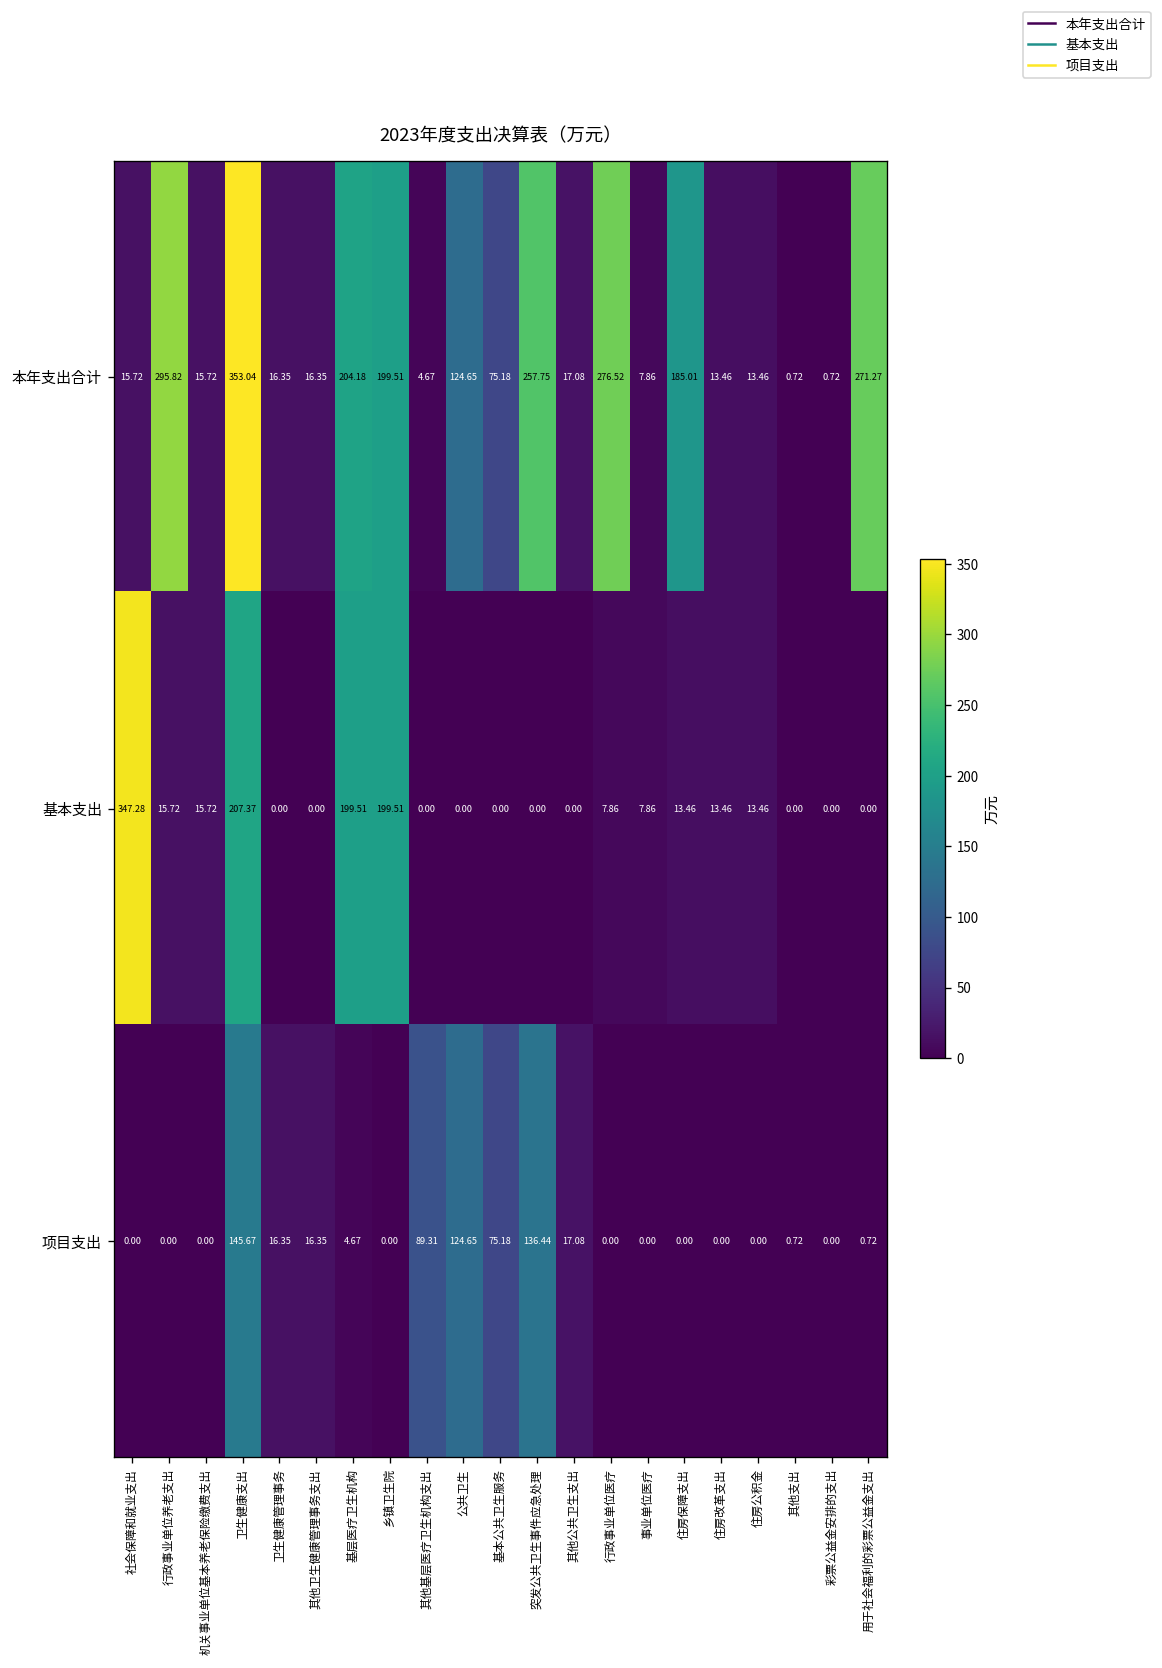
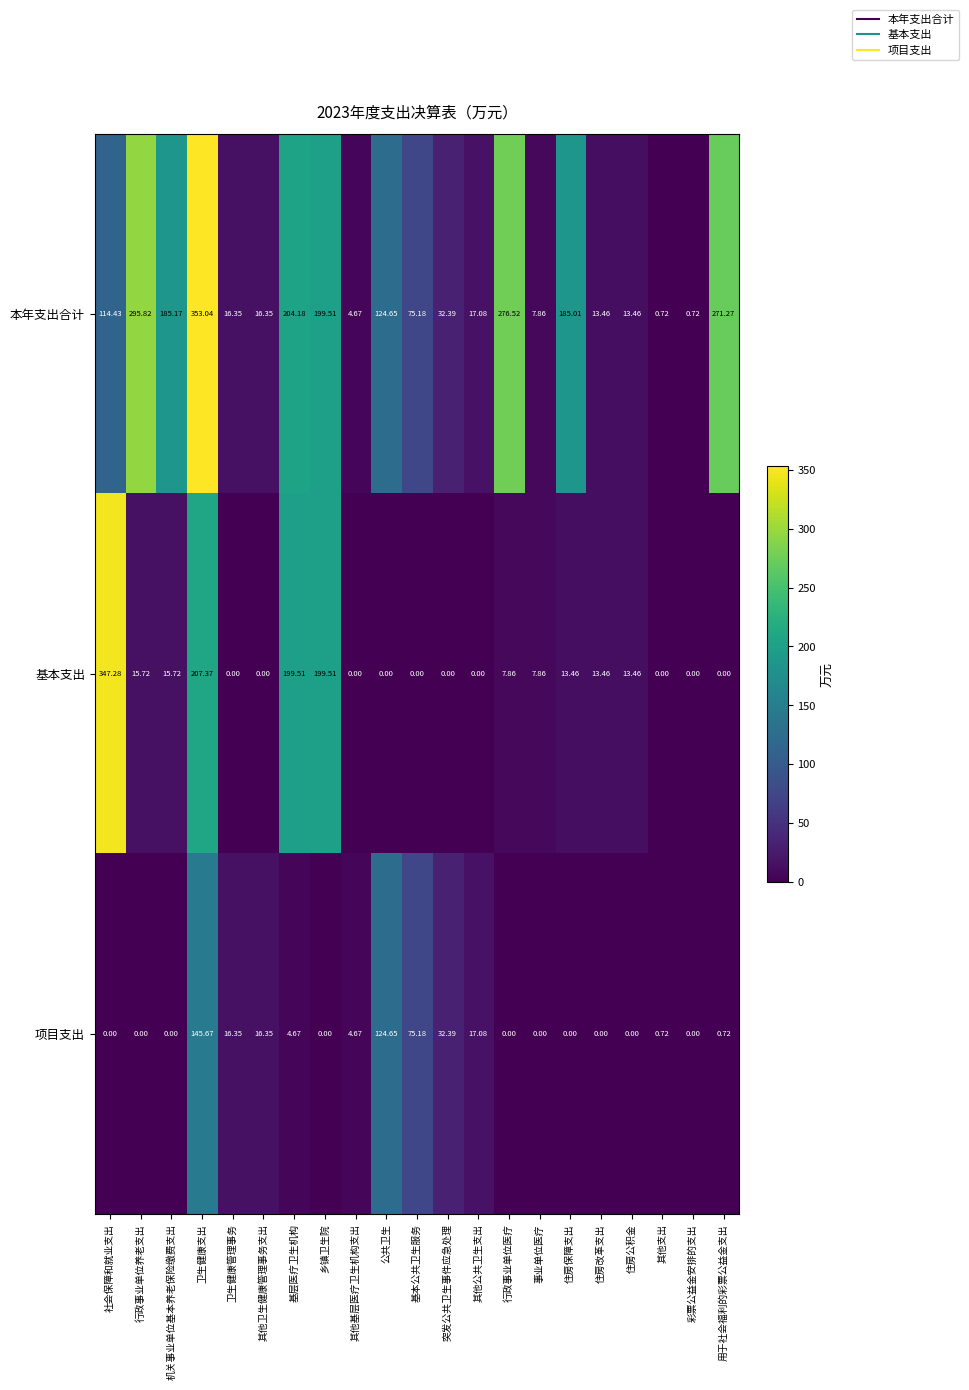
本年支出合计, 社会保障和就业支出: 15.72 -> 114.43
本年支出合计, 机关事业单位基本养老保险缴费支出: 15.72 -> 185.17
本年支出合计, 突发公共卫生事件应急处理: 257.75 -> 32.39
项目支出, 其他基层医疗卫生机构支出: 89.31 -> 4.67
项目支出, 突发公共卫生事件应急处理: 136.44 -> 32.39
